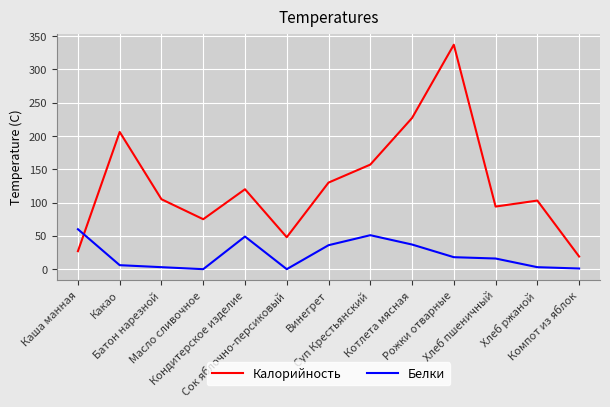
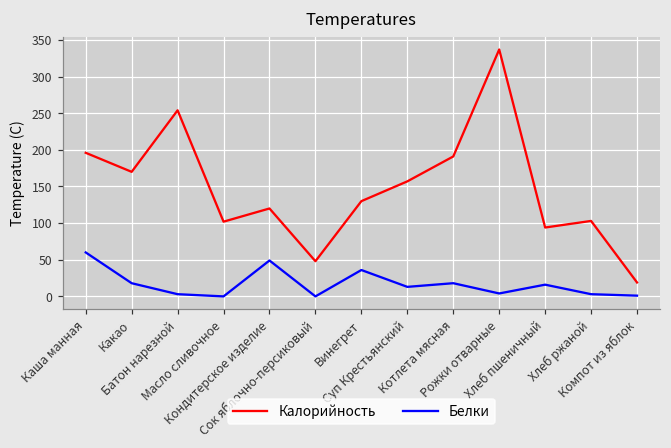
Калорийность, Каша манная: 30 -> 200
Калорийность, Какао: 210 -> 170
Белки, Какао: 10 -> 20
Калорийность, Батон нарезной: 110 -> 250
Калорийность, Масло сливочное: 80 -> 100
Белки, Суп Крестьянский: 50 -> 10
Калорийность, Котлета мясная: 230 -> 190
Белки, Котлета мясная: 40 -> 20
Белки, Рожки отварные: 20 -> 0
